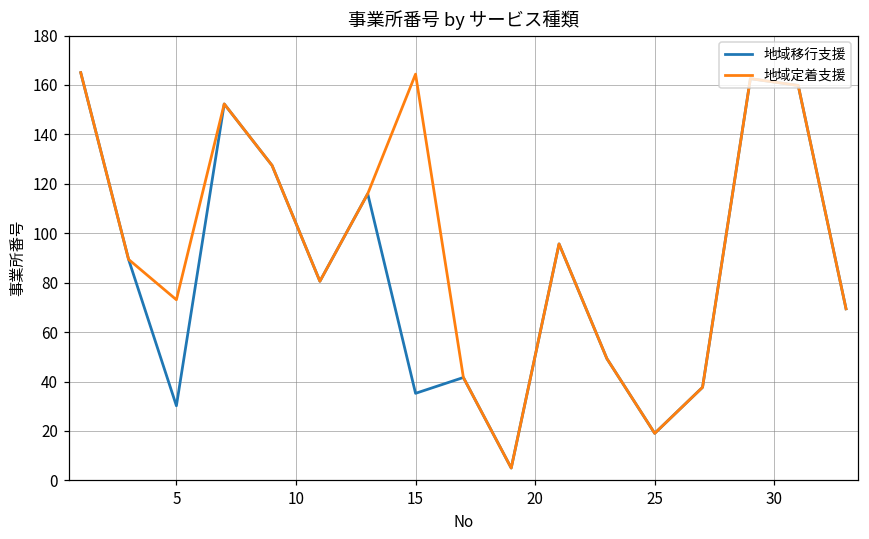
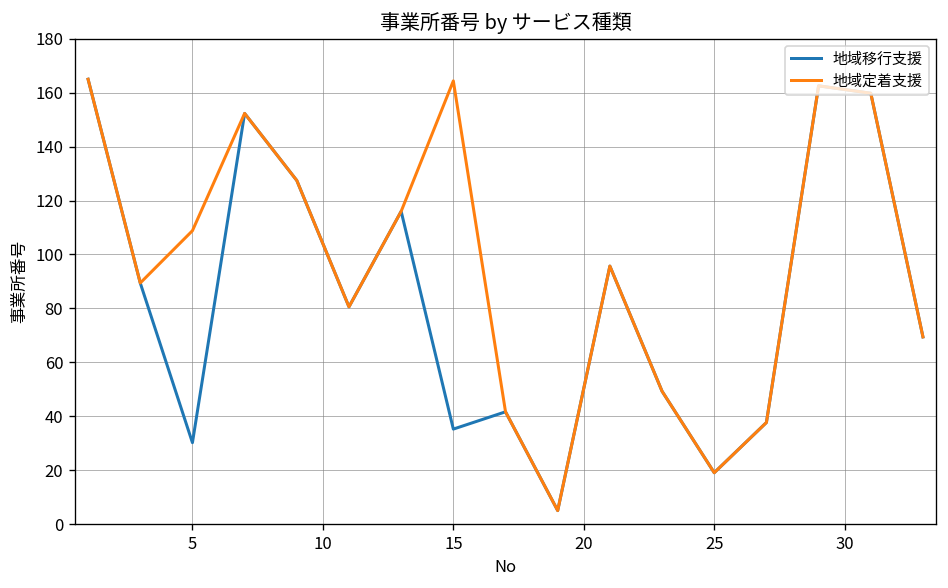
地域定着支援, 5: 73 -> 109
